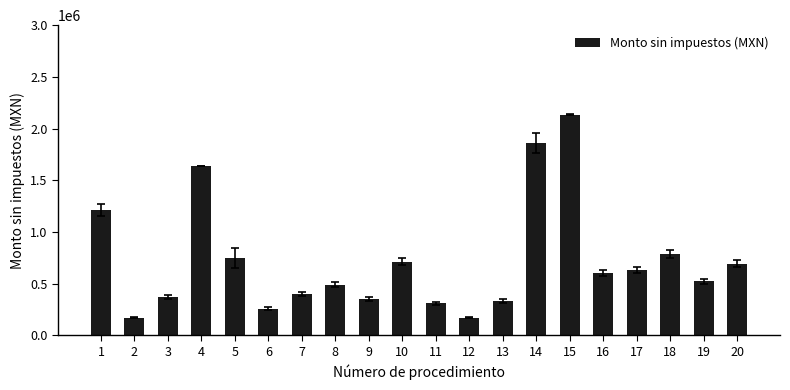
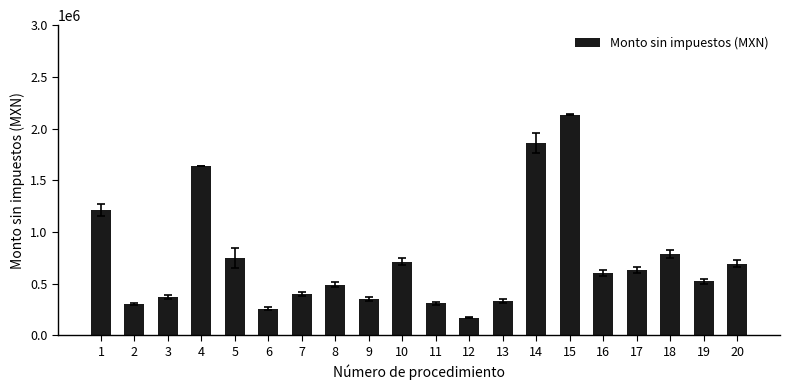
Monto sin impuestos (MXN), 2: 170000 -> 300000
